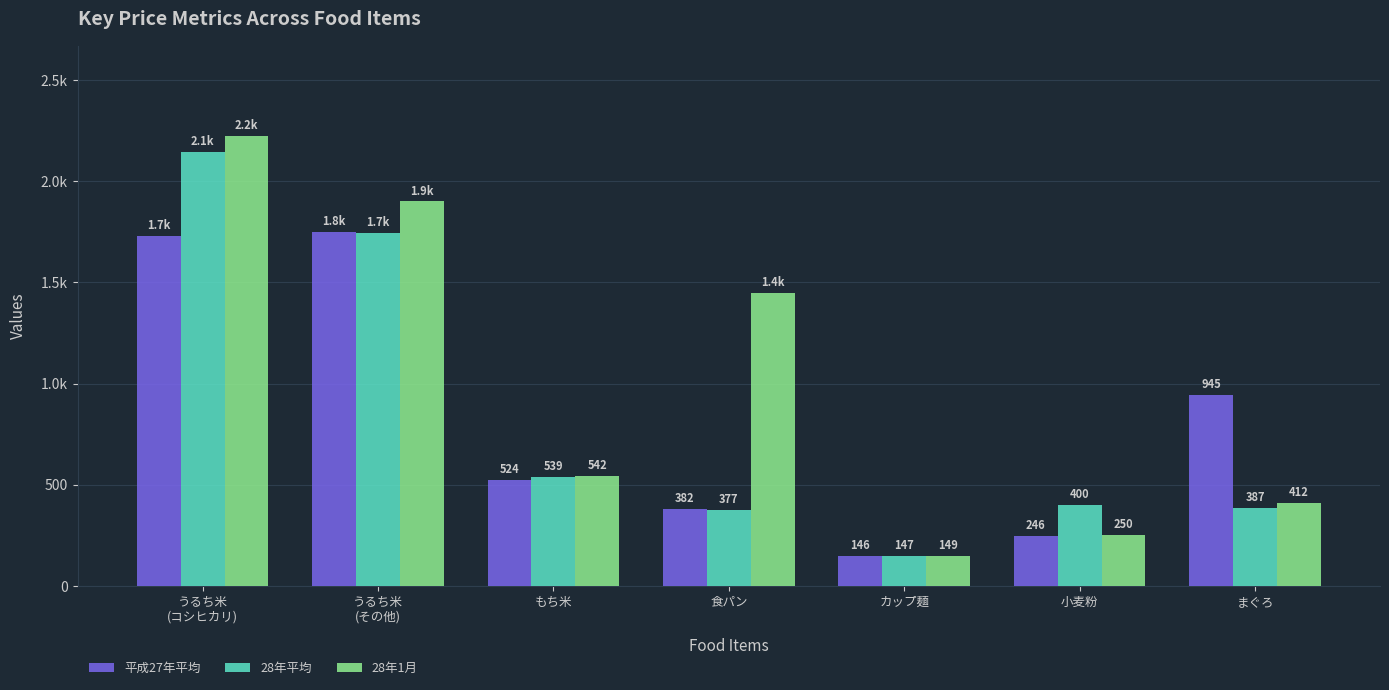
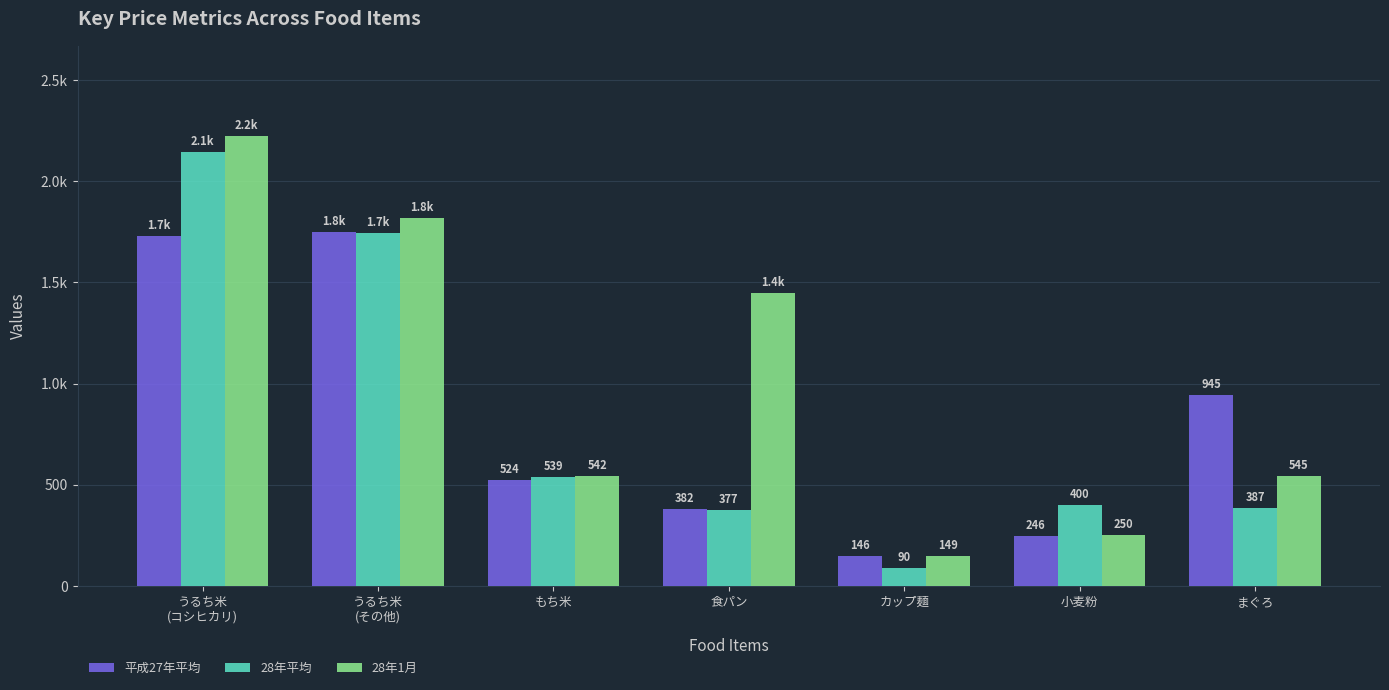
28年1月, うるち米 (その他): 1.9k -> 1.8k
28年平均, カップ麺: 147 -> 90
28年1月, まぐろ: 412 -> 545
